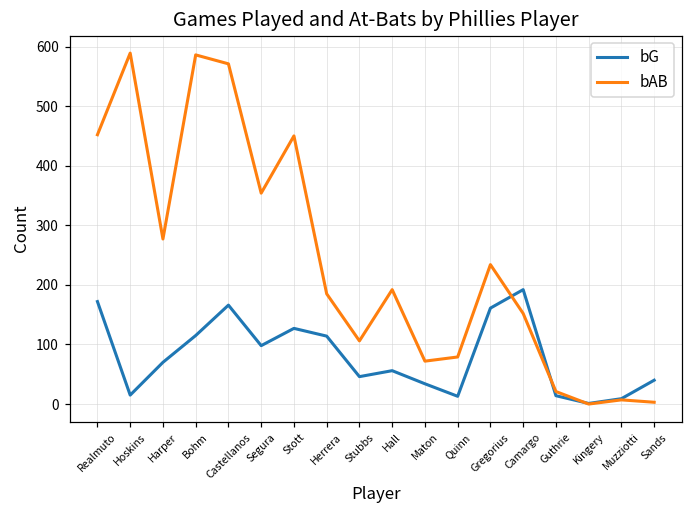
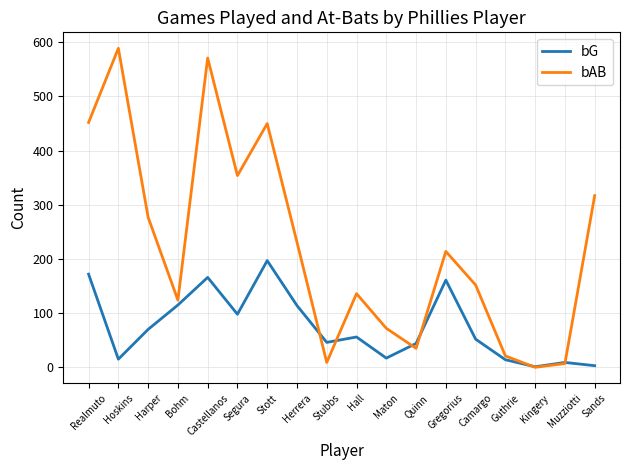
bAB, Bohm: 590 -> 120
bG, Stott: 130 -> 200
bAB, Herrera: 190 -> 230
bAB, Stubbs: 110 -> 10
bAB, Hall: 190 -> 140
bG, Maton: 30 -> 20
bG, Quinn: 10 -> 40
bAB, Quinn: 80 -> 40
bAB, Gregorius: 230 -> 210
bG, Camargo: 190 -> 50
bG, Sands: 40 -> 0
bAB, Sands: 0 -> 320
